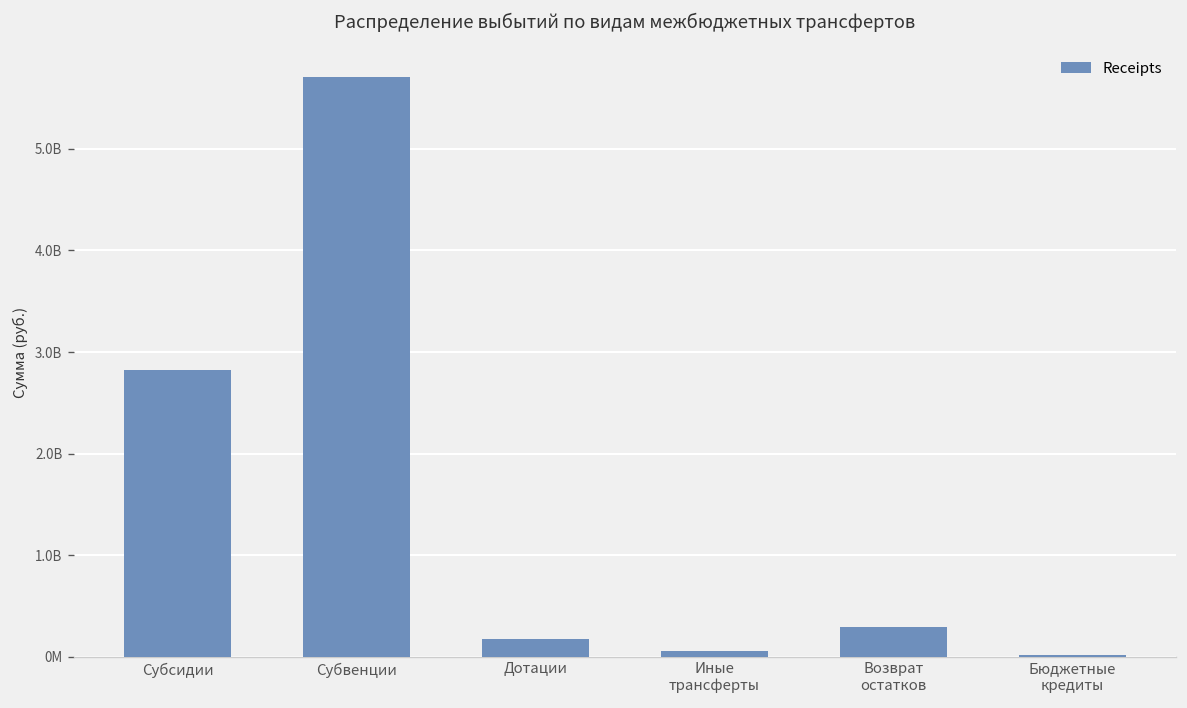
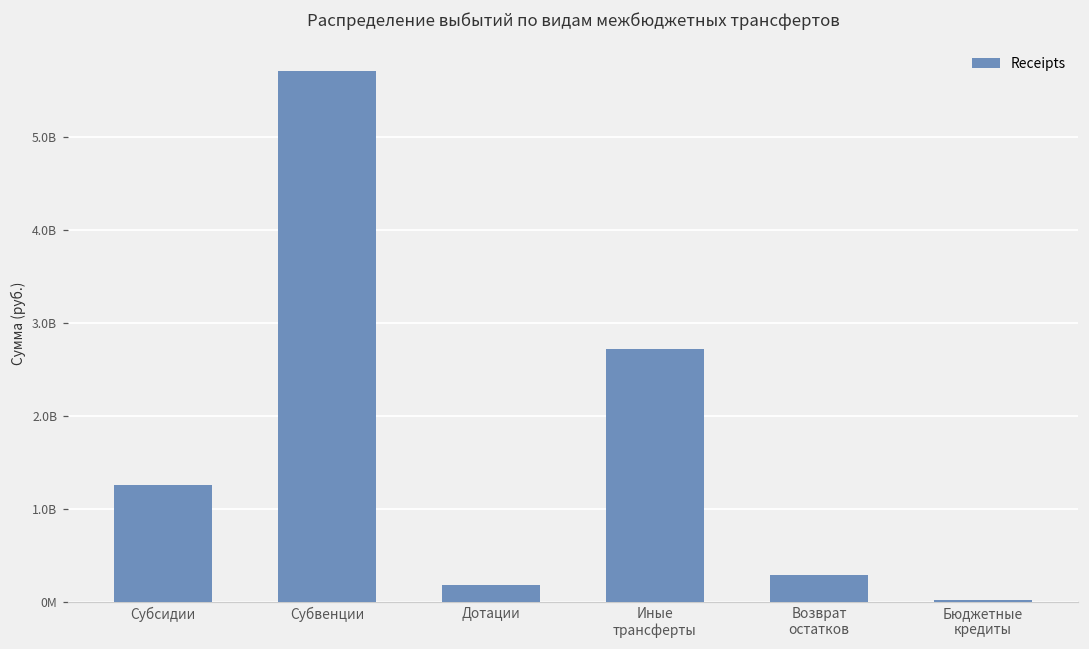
Субсидии: 2800000000 -> 1300000000
Иные трансферты: 0 -> 2700000000
